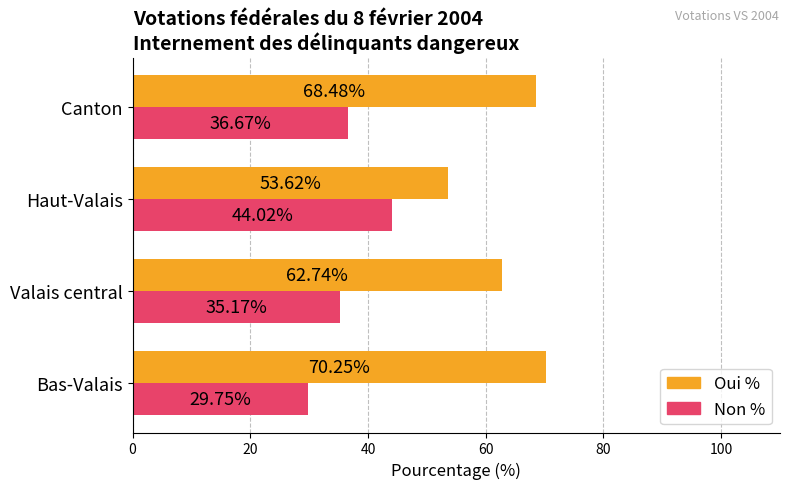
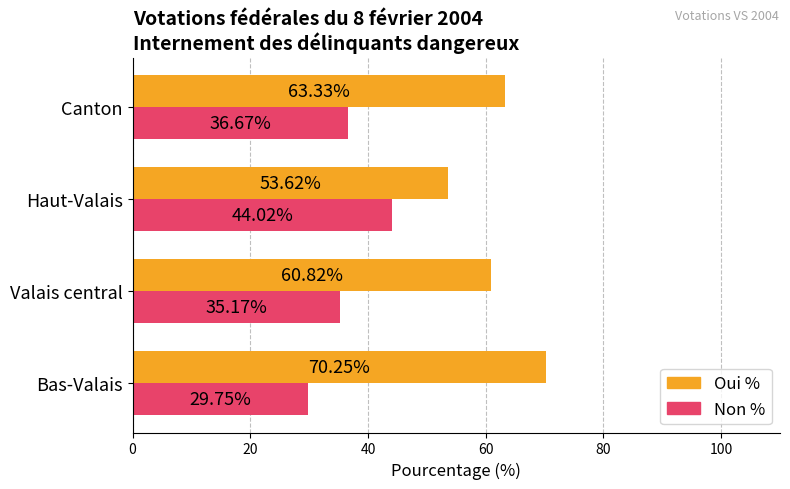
Oui %, Canton: 68.48% -> 63.33%
Oui %, Valais central: 62.74% -> 60.82%
